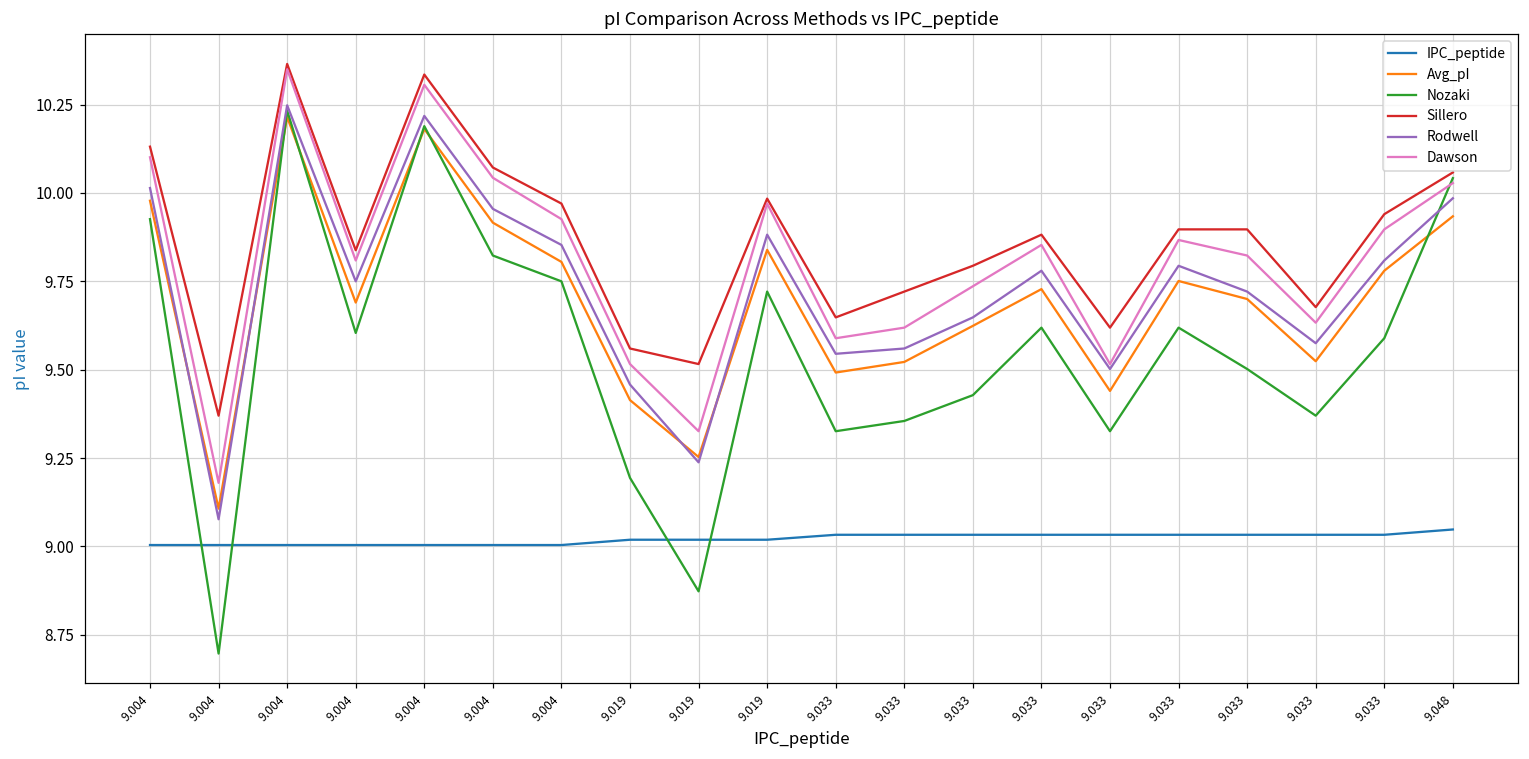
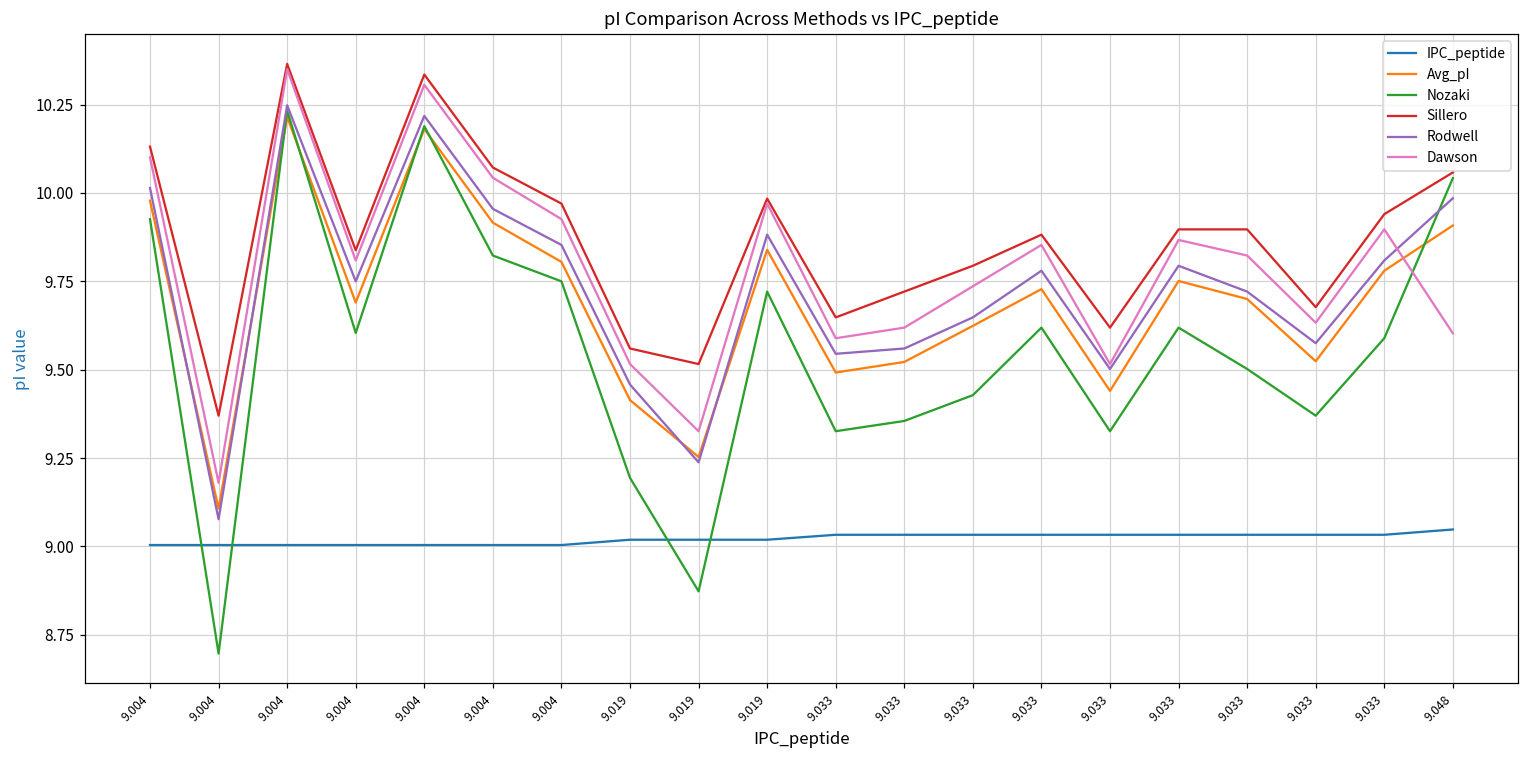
Avg_pI, 9.048: 9.93 -> 9.91
Dawson, 9.048: 10.03 -> 9.60
